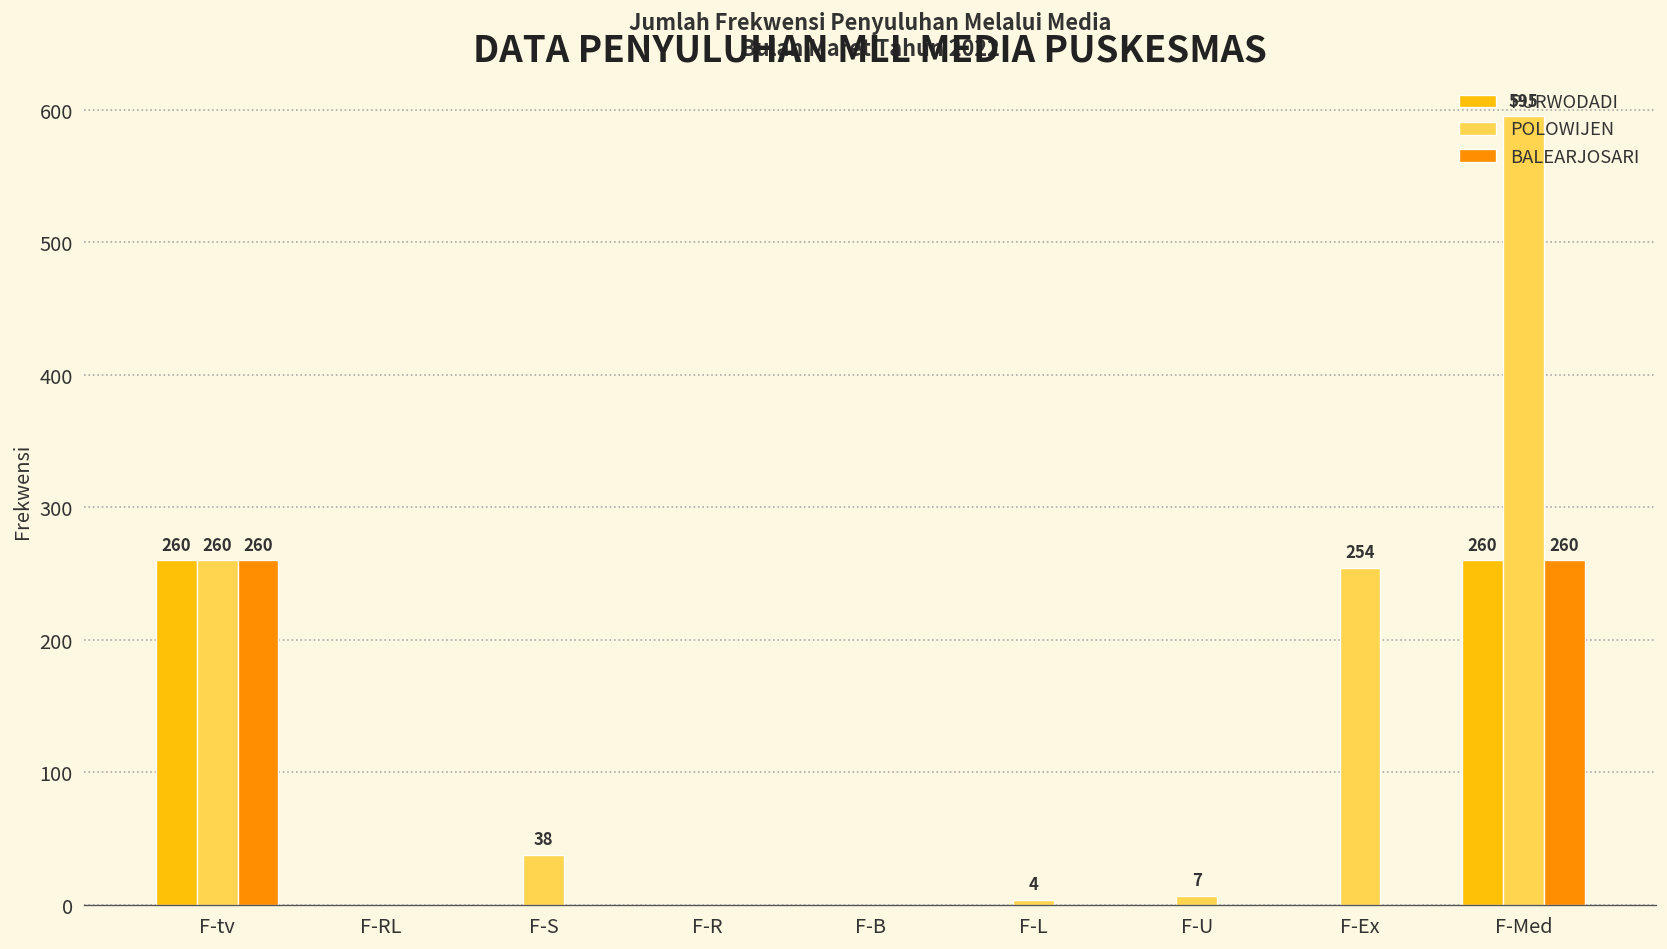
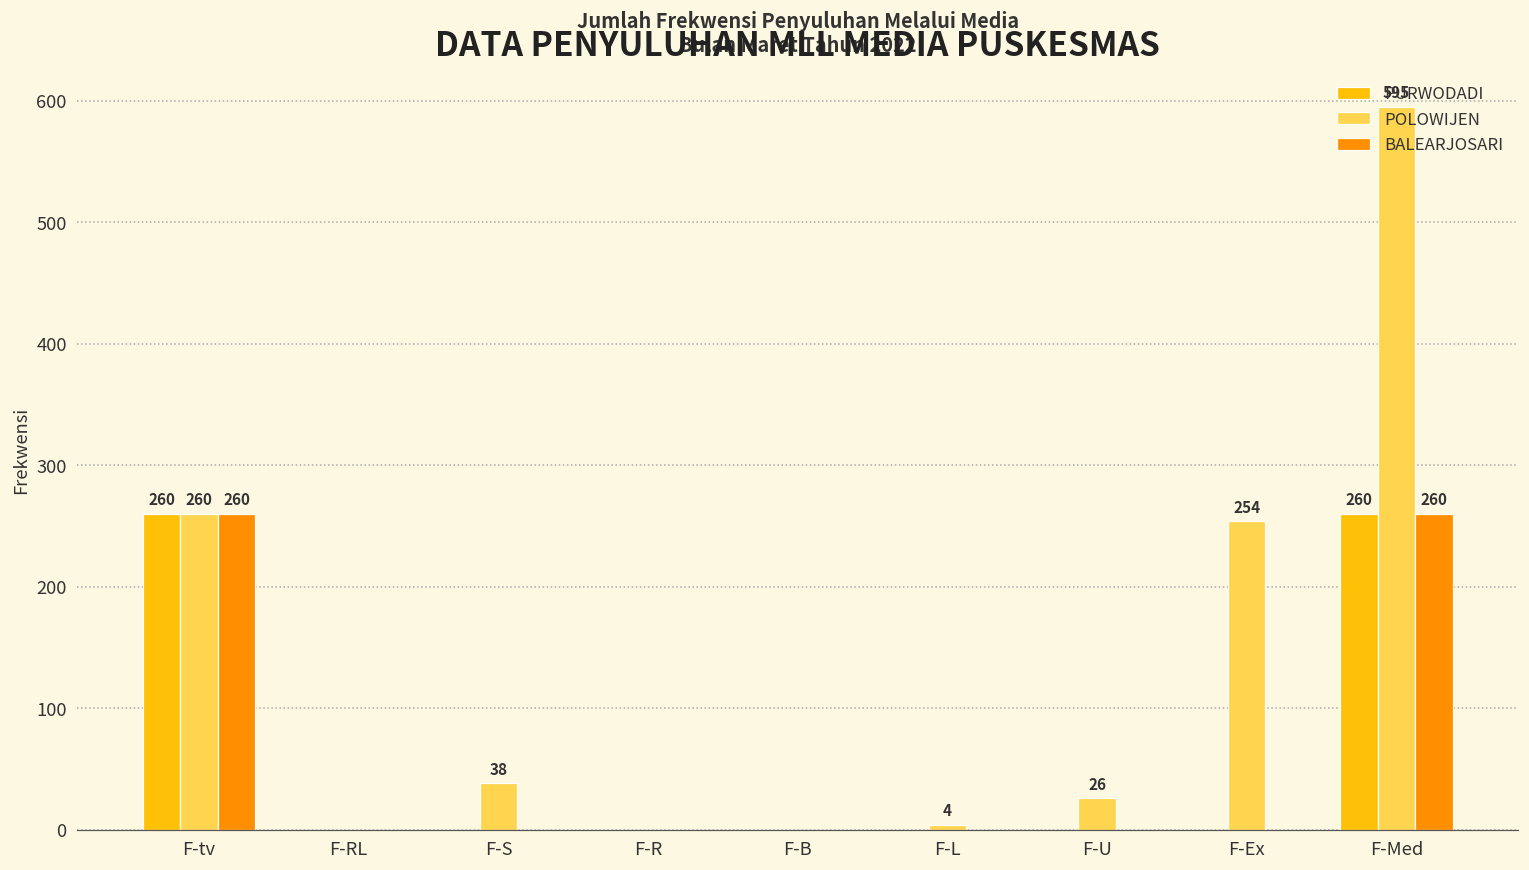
POLOWIJEN, F-U: 7 -> 26
